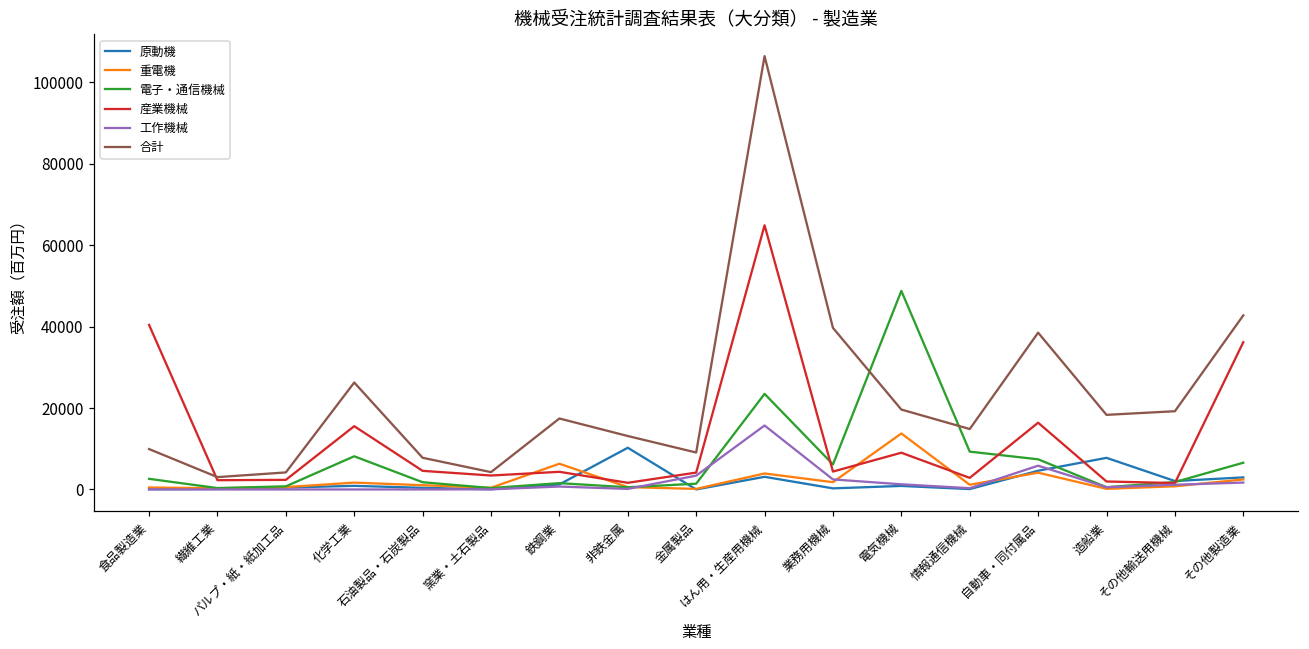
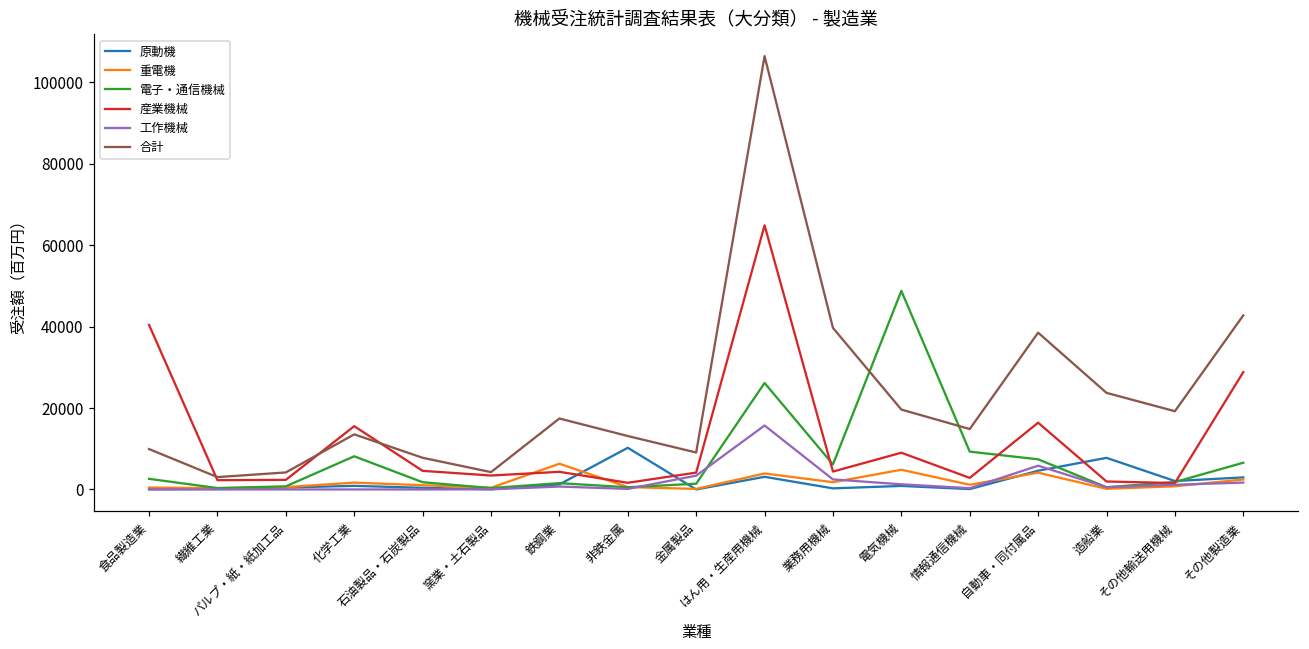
合計, 化学工業: 26000 -> 14000
電子・通信機械, はん用・生産用機械: 23000 -> 26000
重電機, 電気機械: 14000 -> 5000
合計, 造船業: 18000 -> 24000
産業機械, その他製造業: 36000 -> 29000
